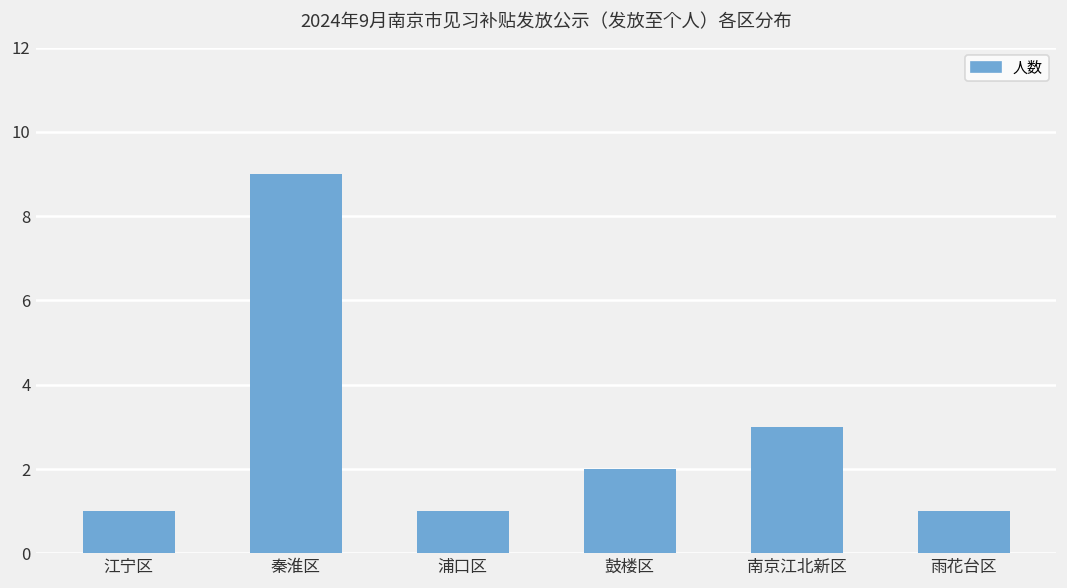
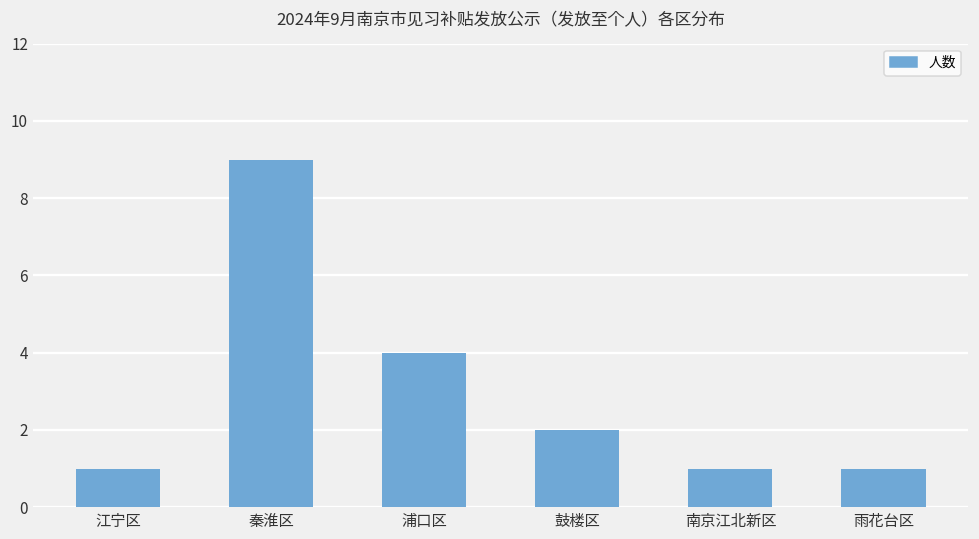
浦口区: 1 -> 4
南京江北新区: 3 -> 1
